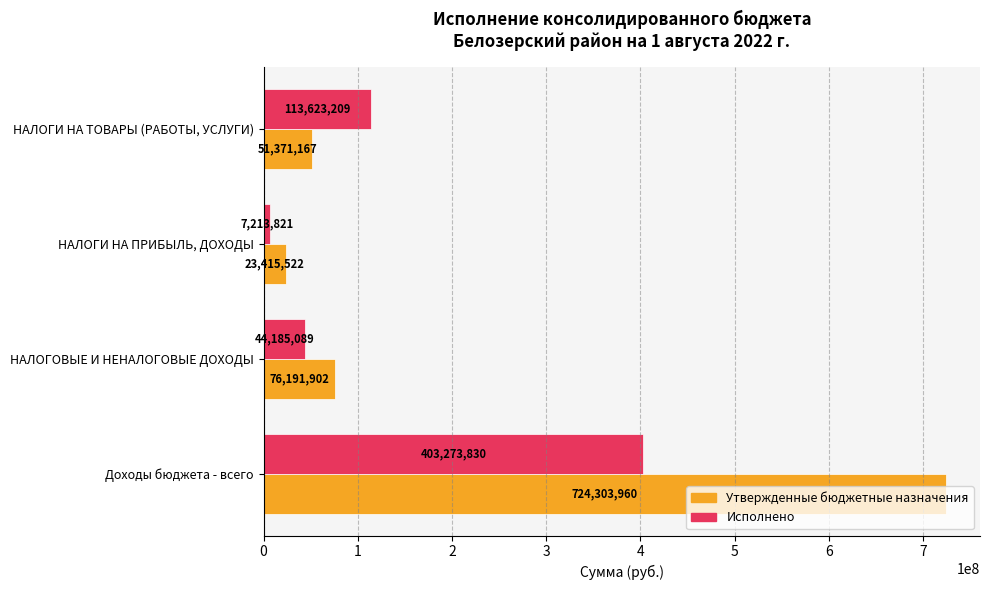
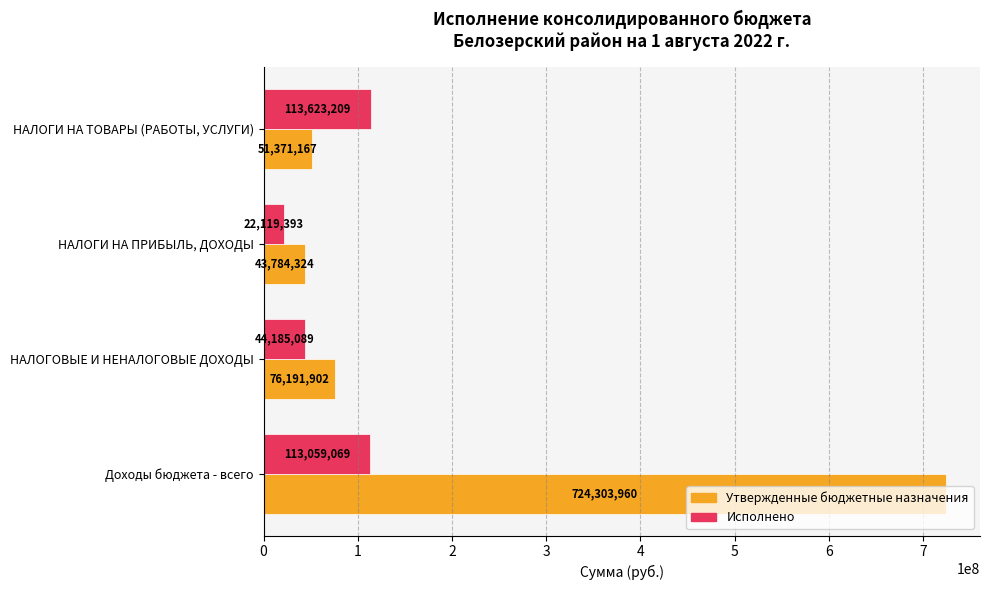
Исполнено, НАЛОГИ НА ПРИБЫЛЬ, ДОХОДЫ: 7,213,821 -> 22,119,393
Утвержденные бюджетные назначения, НАЛОГИ НА ПРИБЫЛЬ, ДОХОДЫ: 23,415,522 -> 43,784,324
Исполнено, Доходы бюджета - всего: 403,273,830 -> 113,059,069
